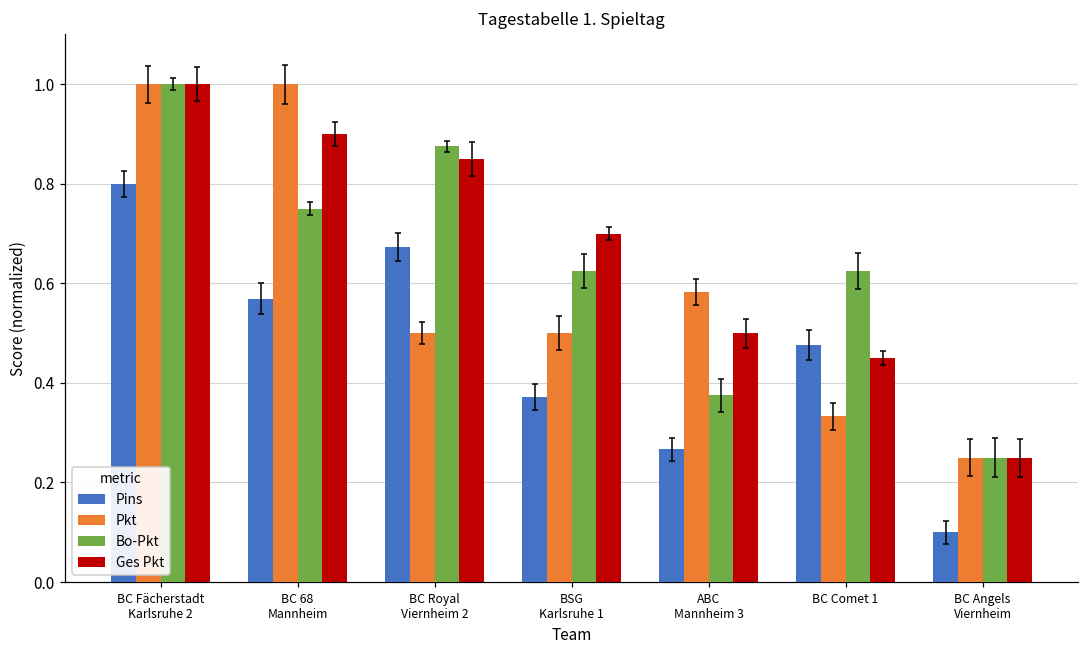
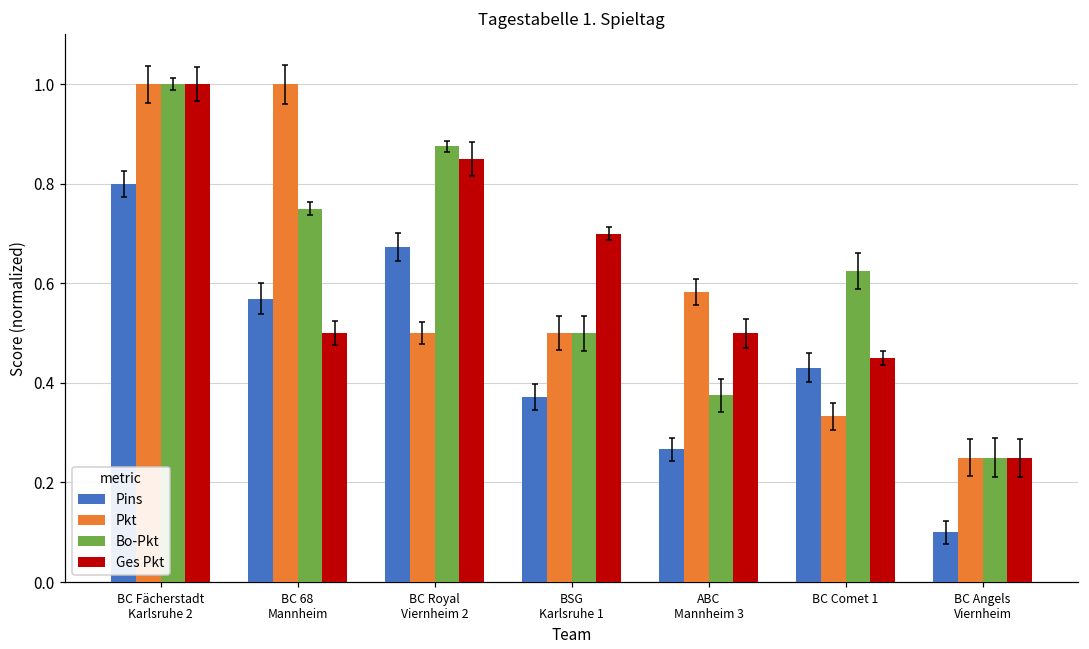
Ges Pkt, BC 68 Mannheim: 0.90 -> 0.50
Bo-Pkt, BSG Karlsruhe 1: 0.63 -> 0.50
Pins, BC Comet 1: 0.48 -> 0.43
